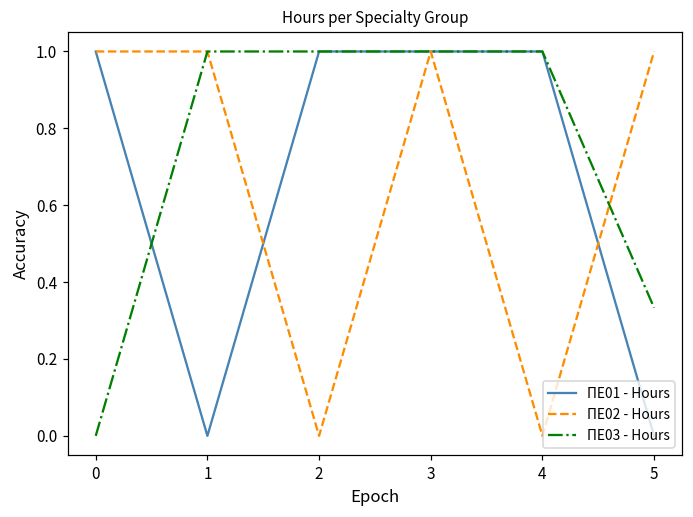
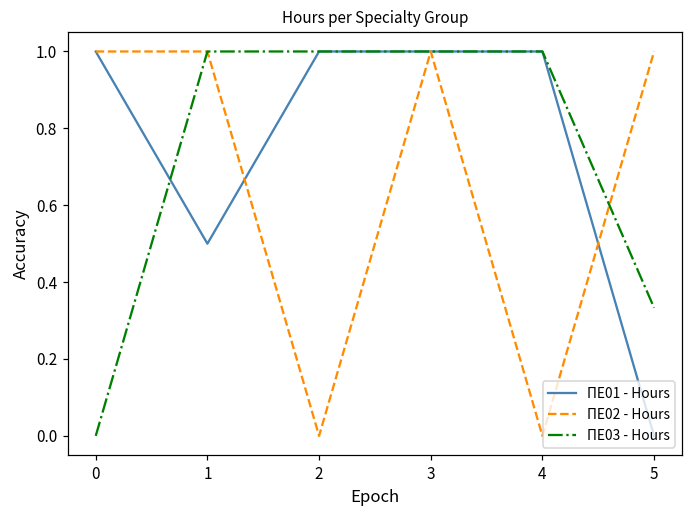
ΠΕ01 - Hours, 1: 0.00 -> 0.50
